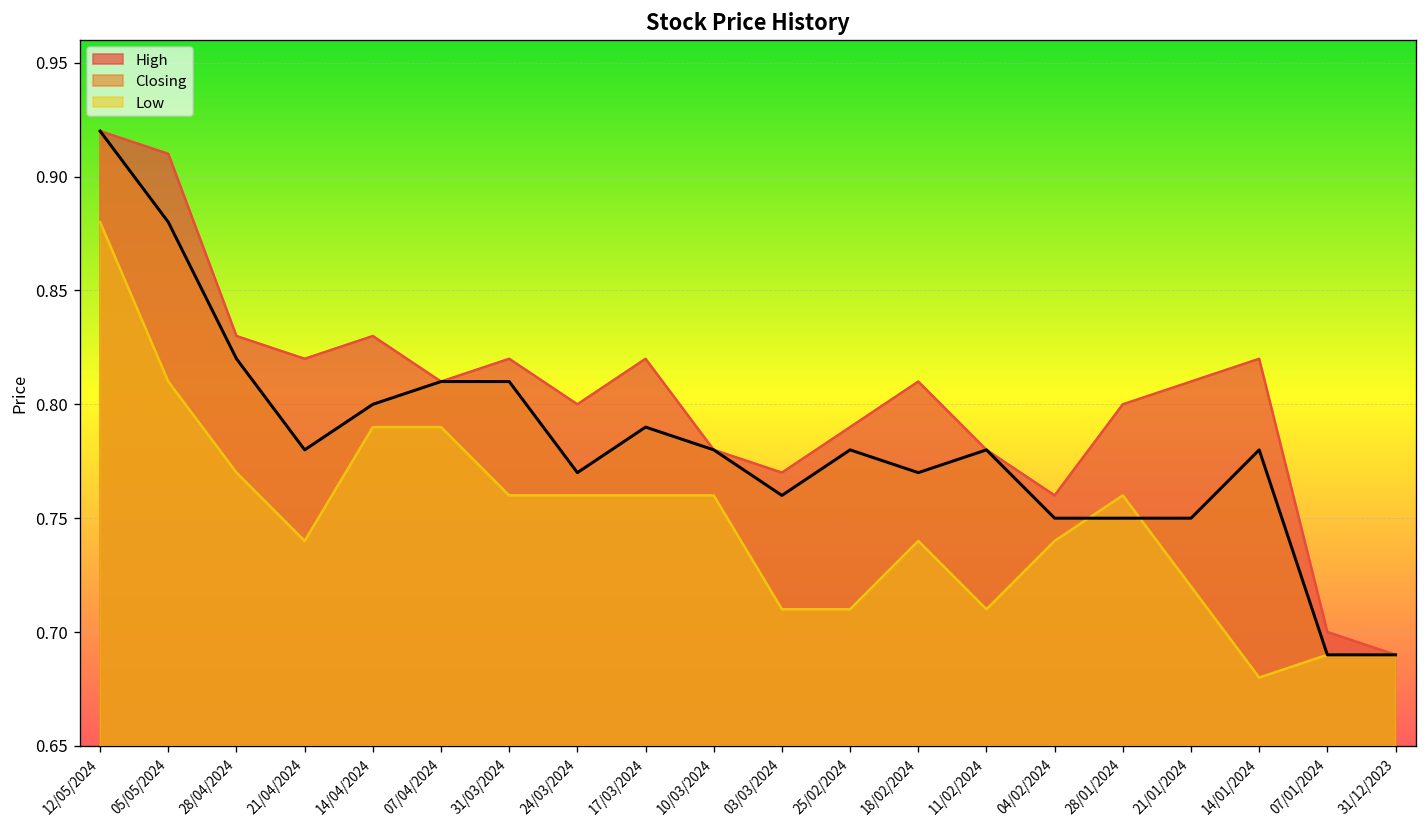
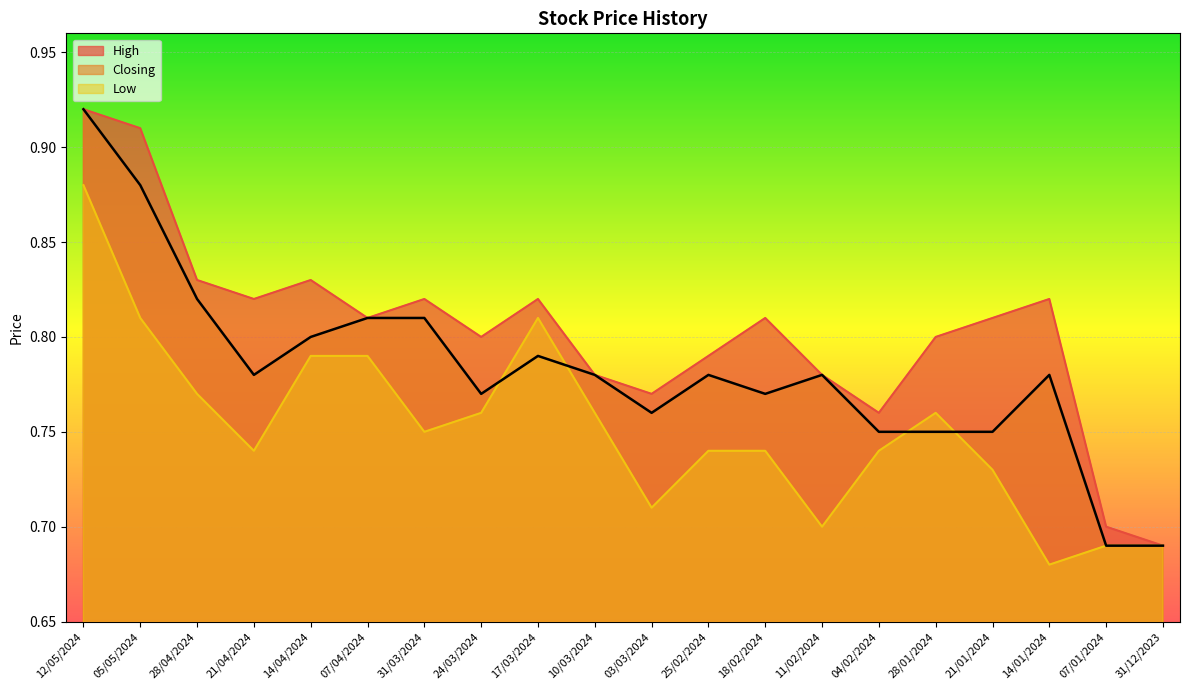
Low, 31/03/2024: 0.76 -> 0.75
Low, 17/03/2024: 0.76 -> 0.81
Low, 25/02/2024: 0.71 -> 0.74
Low, 11/02/2024: 0.71 -> 0.70
Low, 21/01/2024: 0.72 -> 0.73
